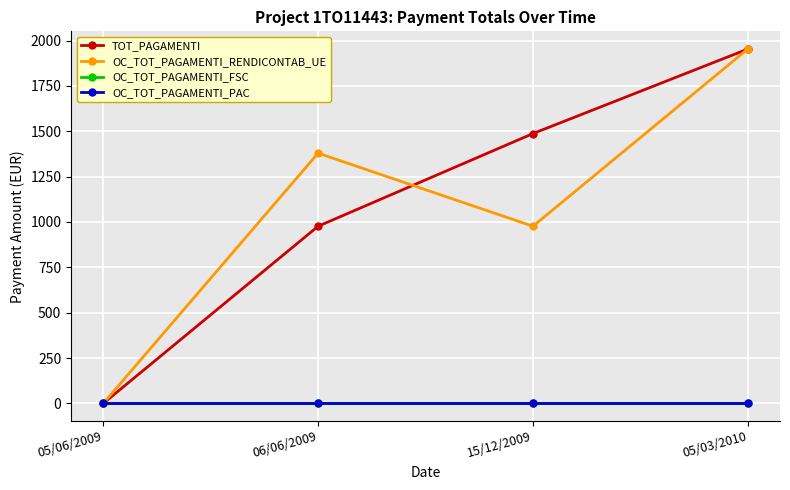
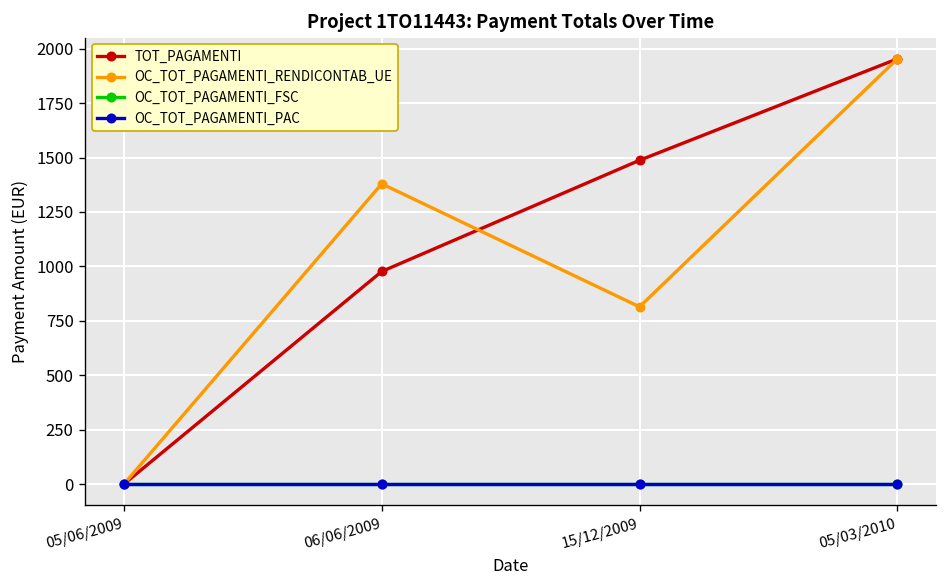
OC_TOT_PAGAMENTI_RENDICONTAB_UE, 15/12/2009: 980 -> 810
